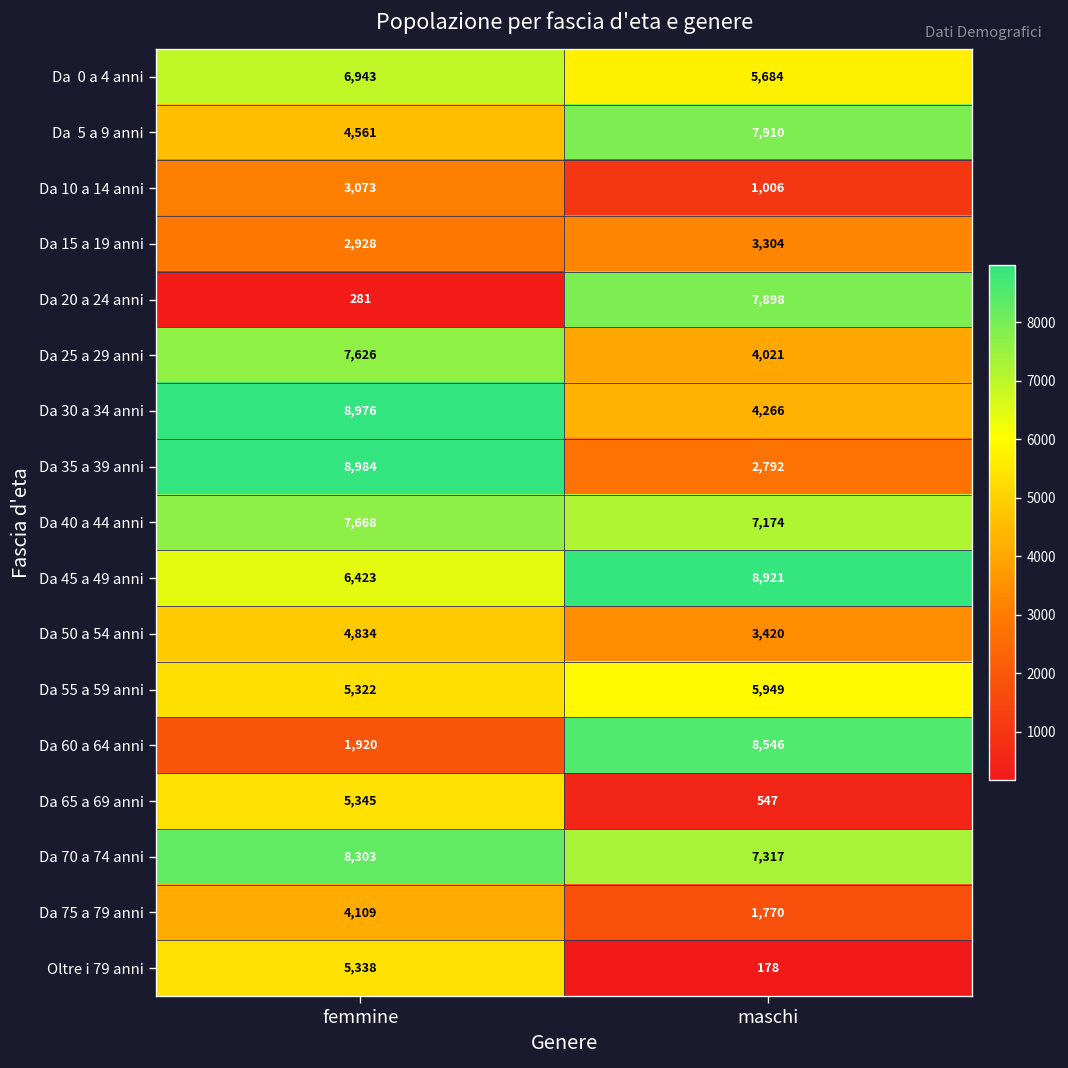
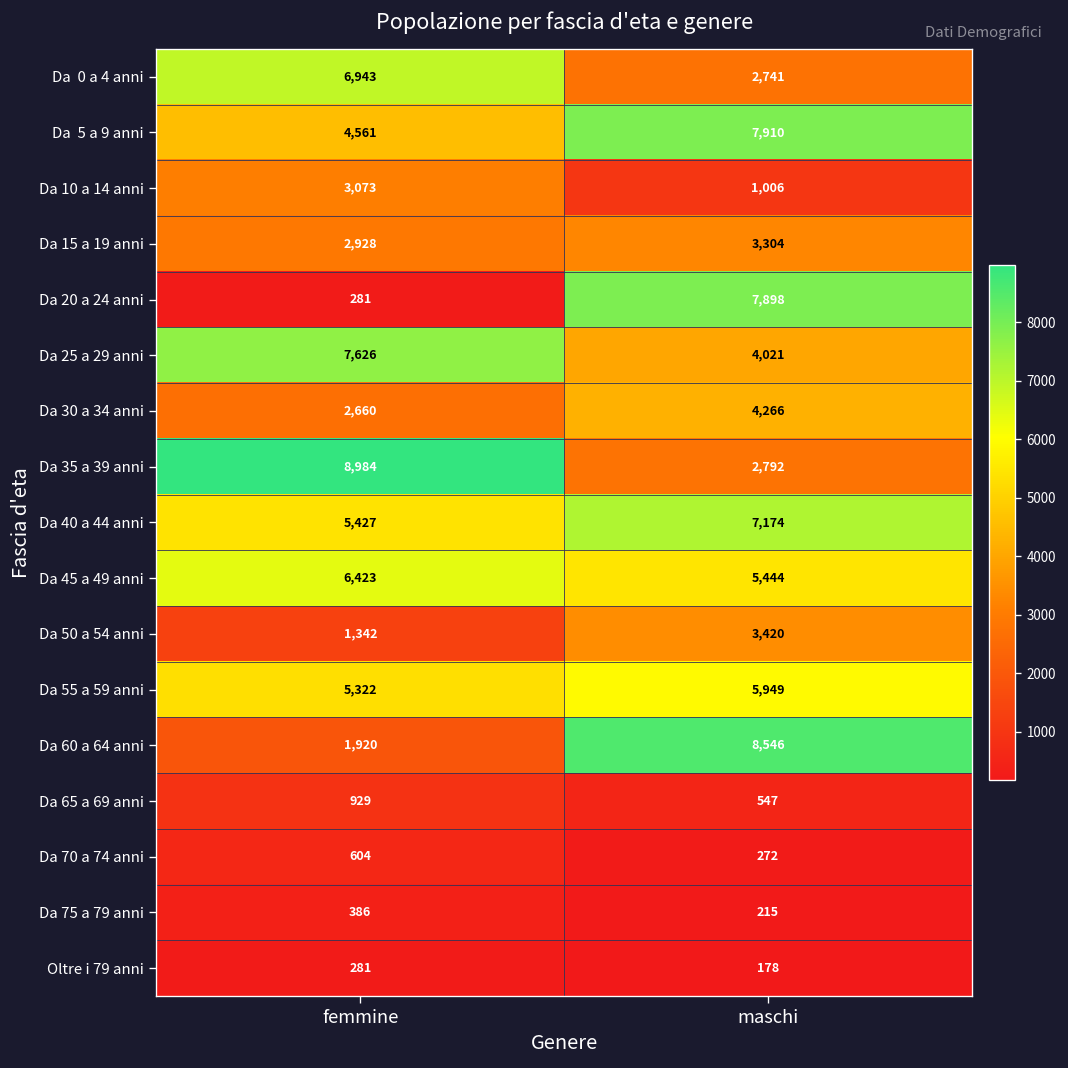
Da 0 a 4 anni, maschi: 5,684 -> 2,741
Da 30 a 34 anni, femmine: 8,976 -> 2,660
Da 40 a 44 anni, femmine: 7,668 -> 5,427
Da 45 a 49 anni, maschi: 8,921 -> 5,444
Da 50 a 54 anni, femmine: 4,834 -> 1,342
Da 65 a 69 anni, femmine: 5,345 -> 929
Da 70 a 74 anni, femmine: 8,303 -> 604
Da 70 a 74 anni, maschi: 7,317 -> 272
Da 75 a 79 anni, femmine: 4,109 -> 386
Da 75 a 79 anni, maschi: 1,770 -> 215
Oltre i 79 anni, femmine: 5,338 -> 281
